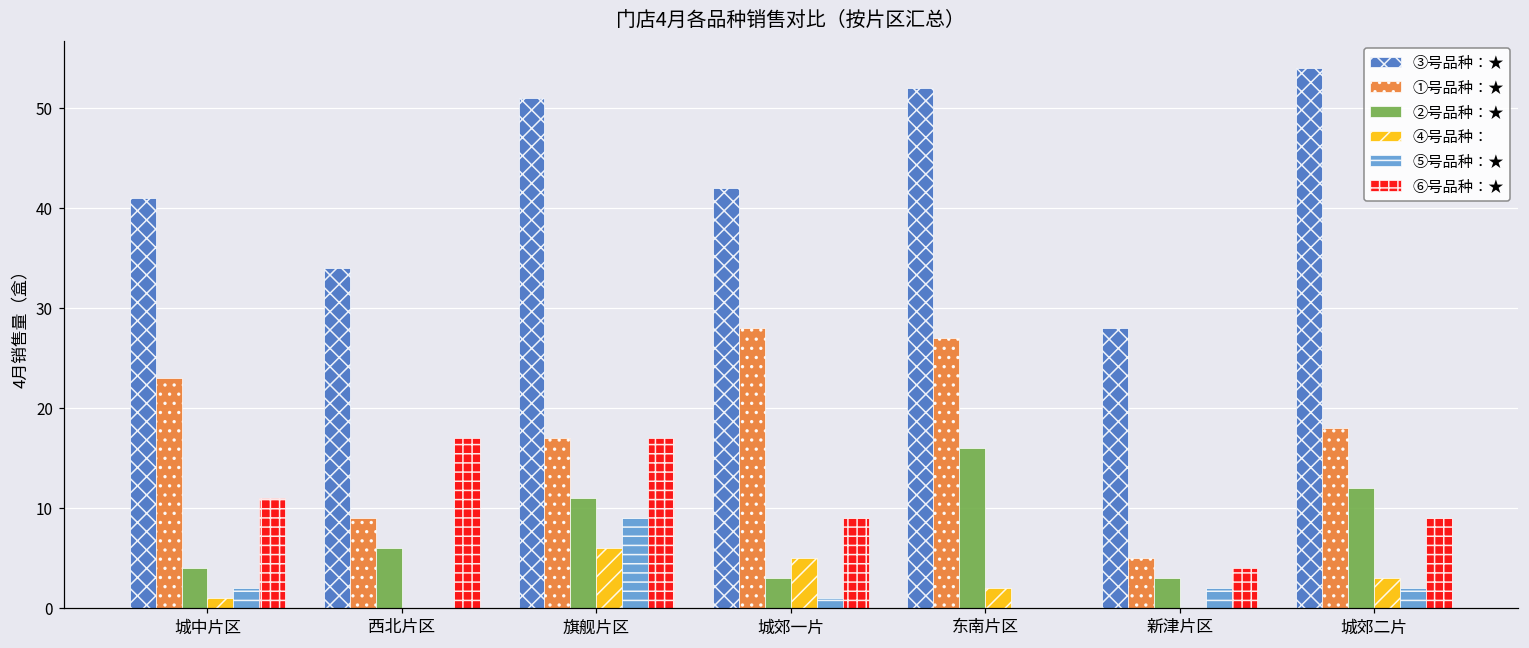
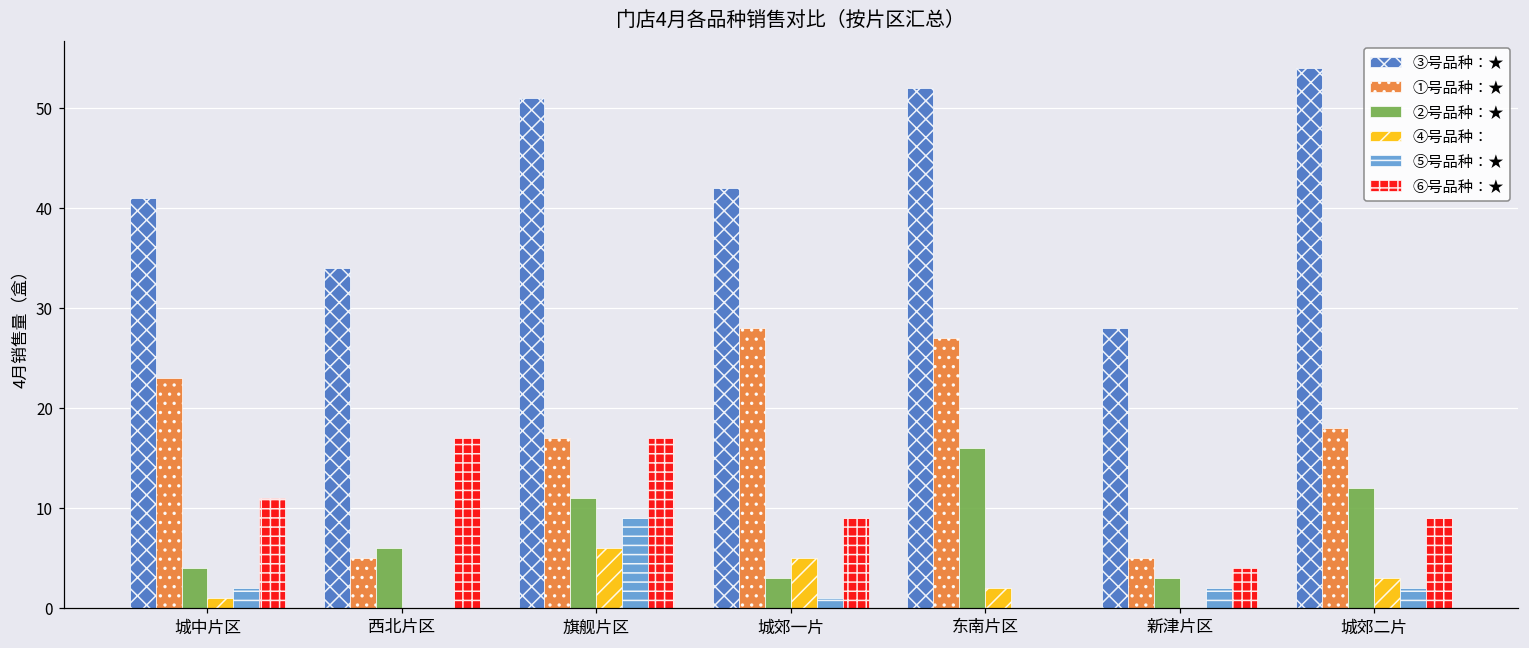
①号品种：★, 西北片区: 9 -> 5
